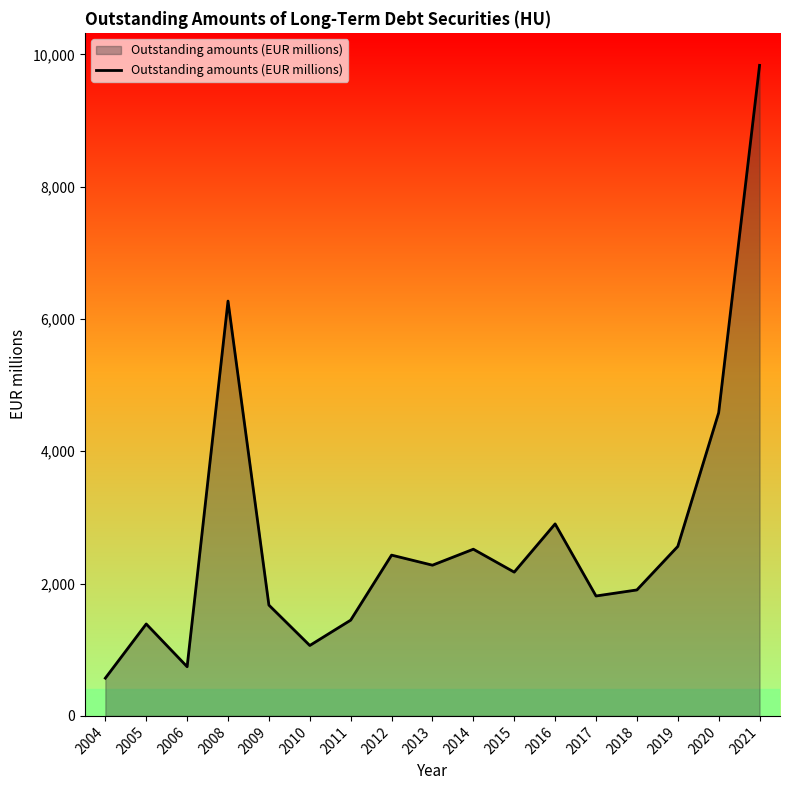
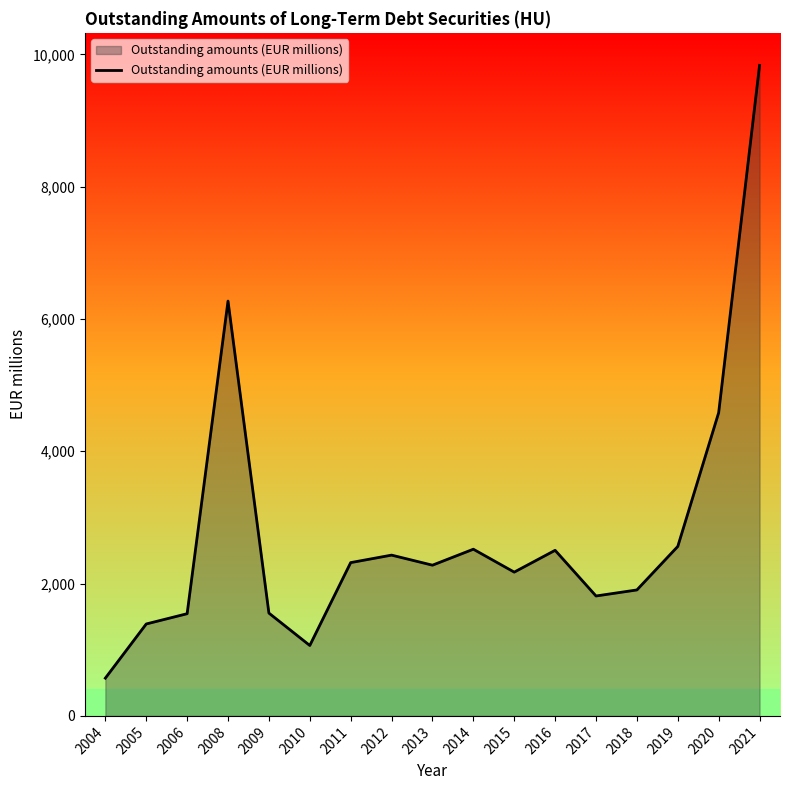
2006: 700 -> 1,500
2009: 1,700 -> 1,600
2011: 1,400 -> 2,300
2016: 2,900 -> 2,500
